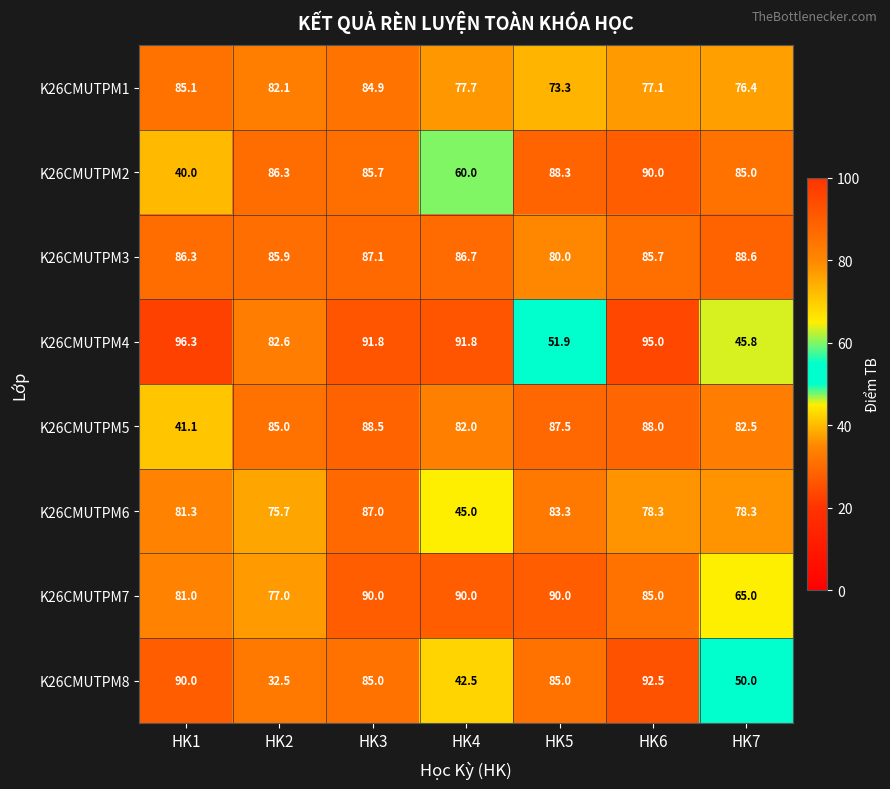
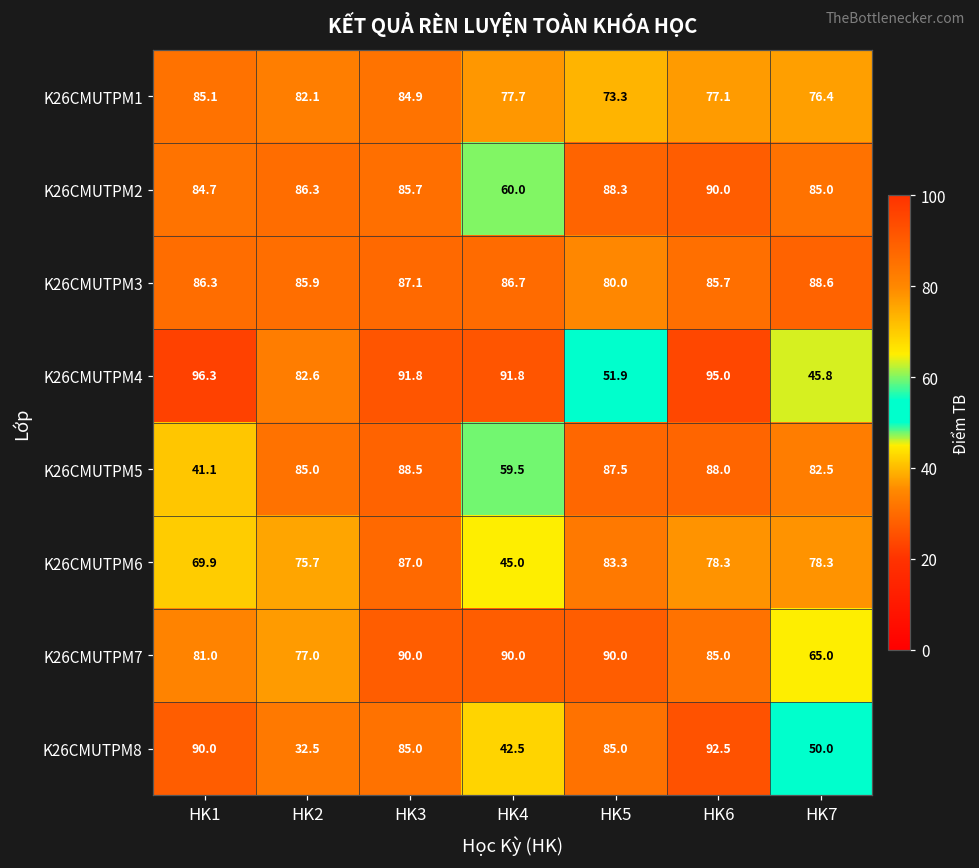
K26CMUTPM2, HK1: 40.0 -> 84.7
K26CMUTPM5, HK4: 82.0 -> 59.5
K26CMUTPM6, HK1: 81.3 -> 69.9
